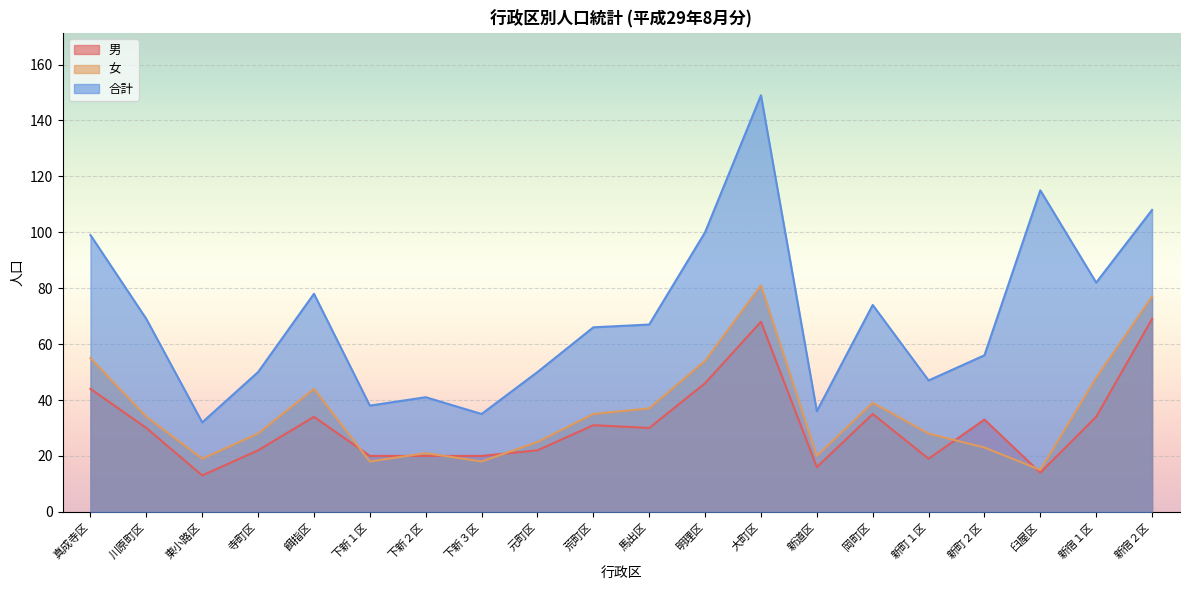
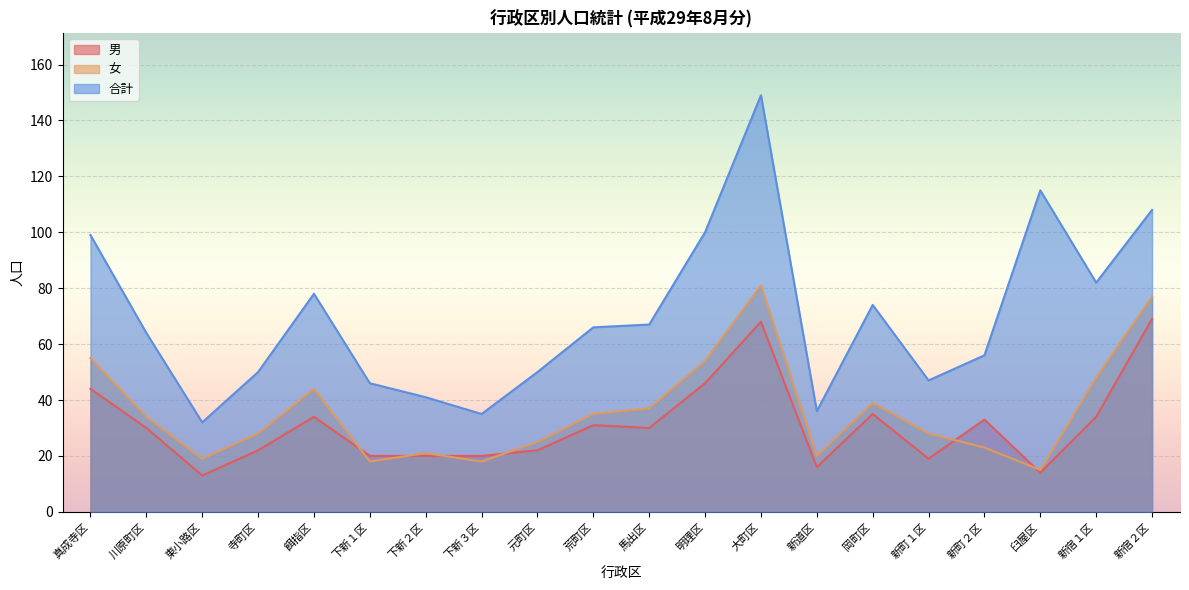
合計, 川原町区: 69 -> 64
合計, 下新１区: 38 -> 46
